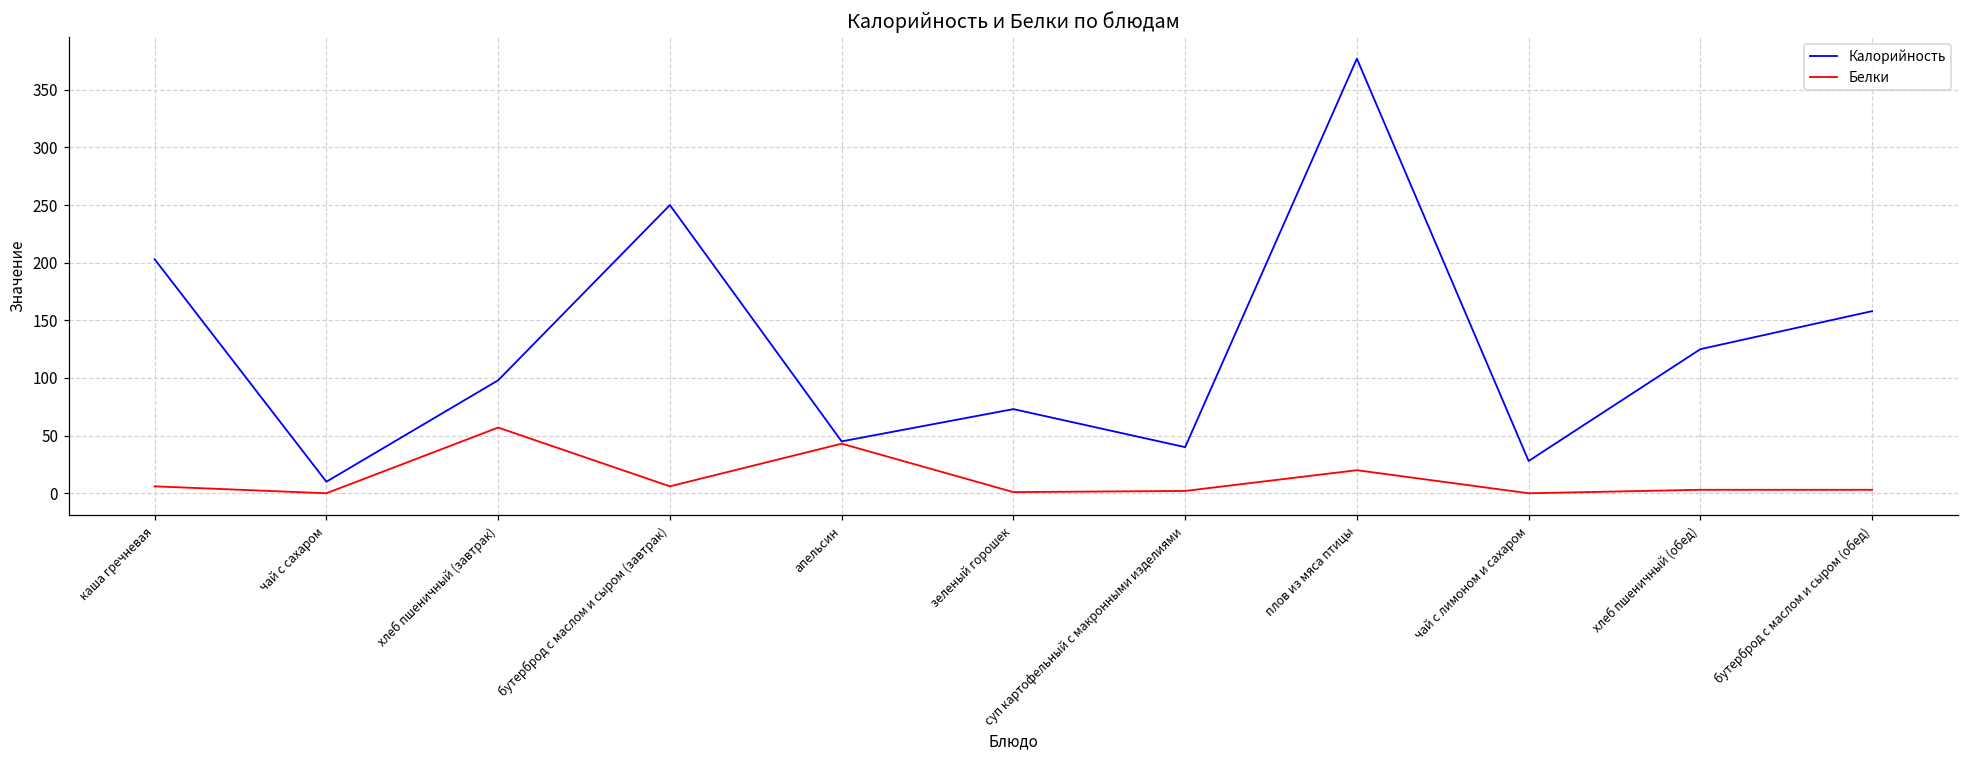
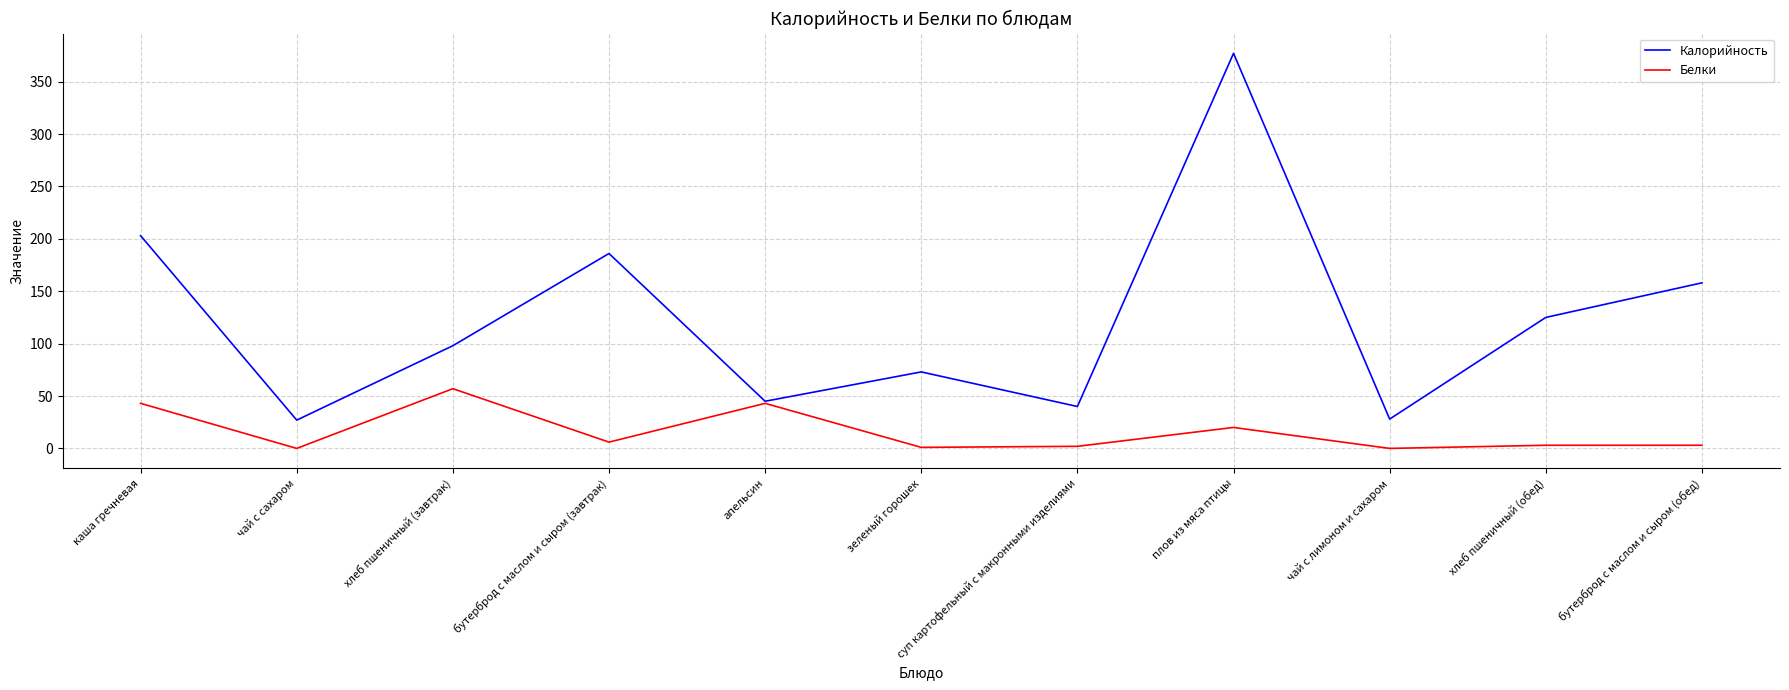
Белки, каша гречневая: 6 -> 43
Калорийность, чай с сахаром: 10 -> 27
Калорийность, бутерброд с маслом и сыром (завтрак): 250 -> 186
